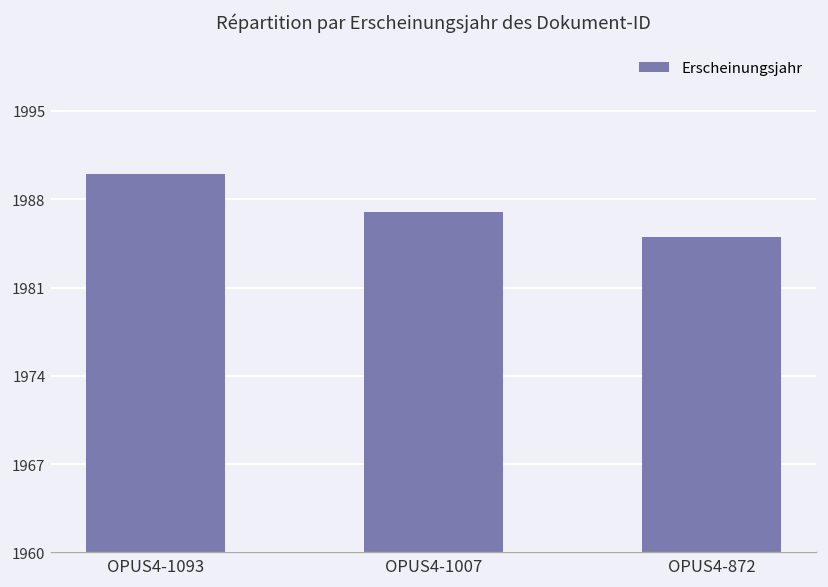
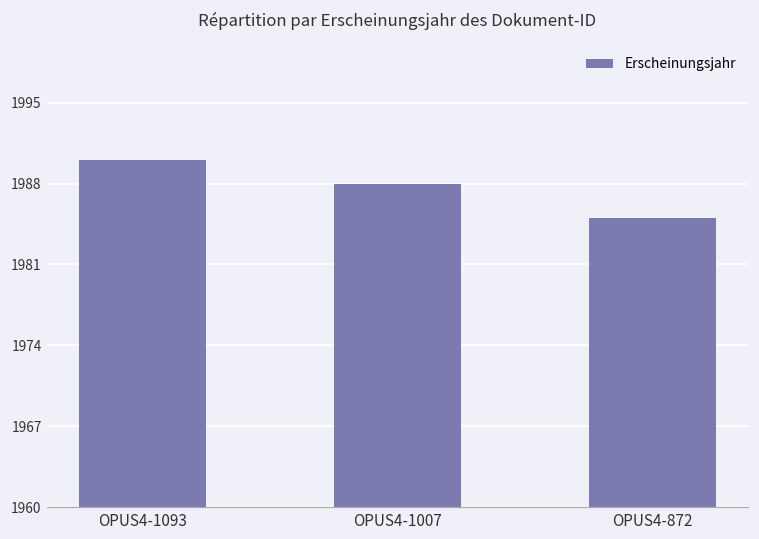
OPUS4-1007: 1987 -> 1988
